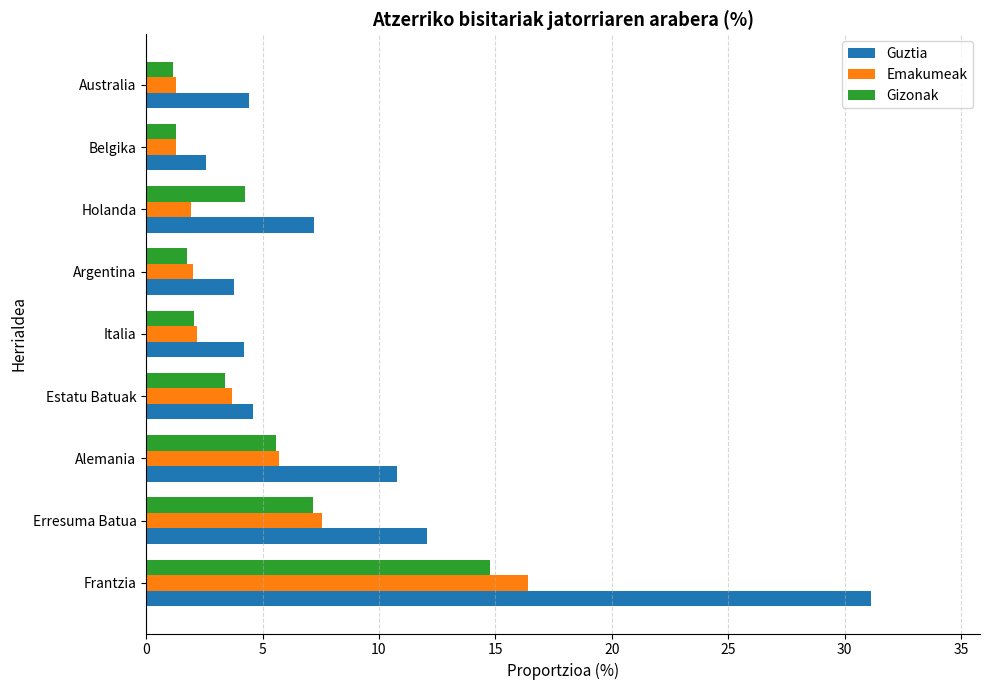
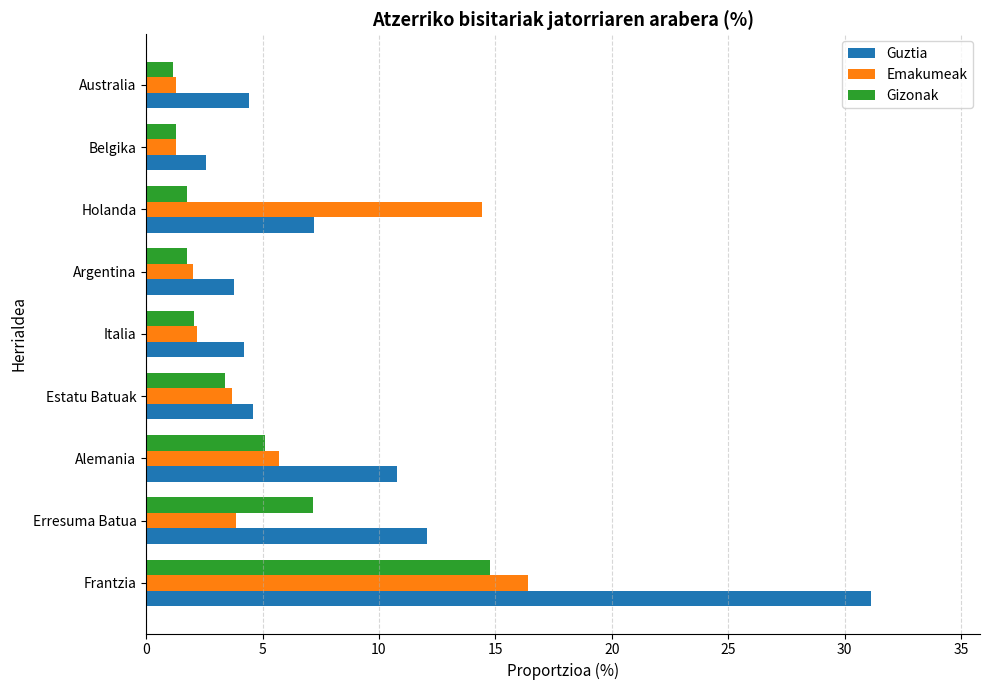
Gizonak, Holanda: 4.3 -> 1.8
Emakumeak, Holanda: 1.9 -> 14.4
Gizonak, Alemania: 5.6 -> 5.1
Emakumeak, Erresuma Batua: 7.5 -> 3.8
